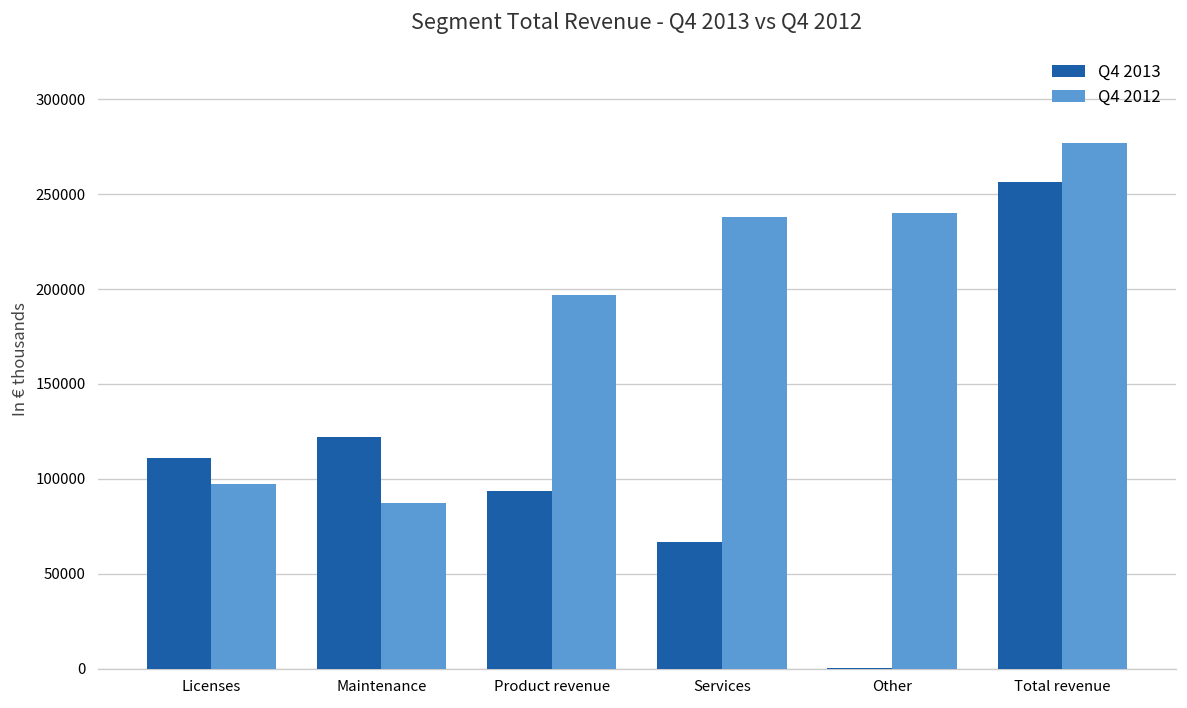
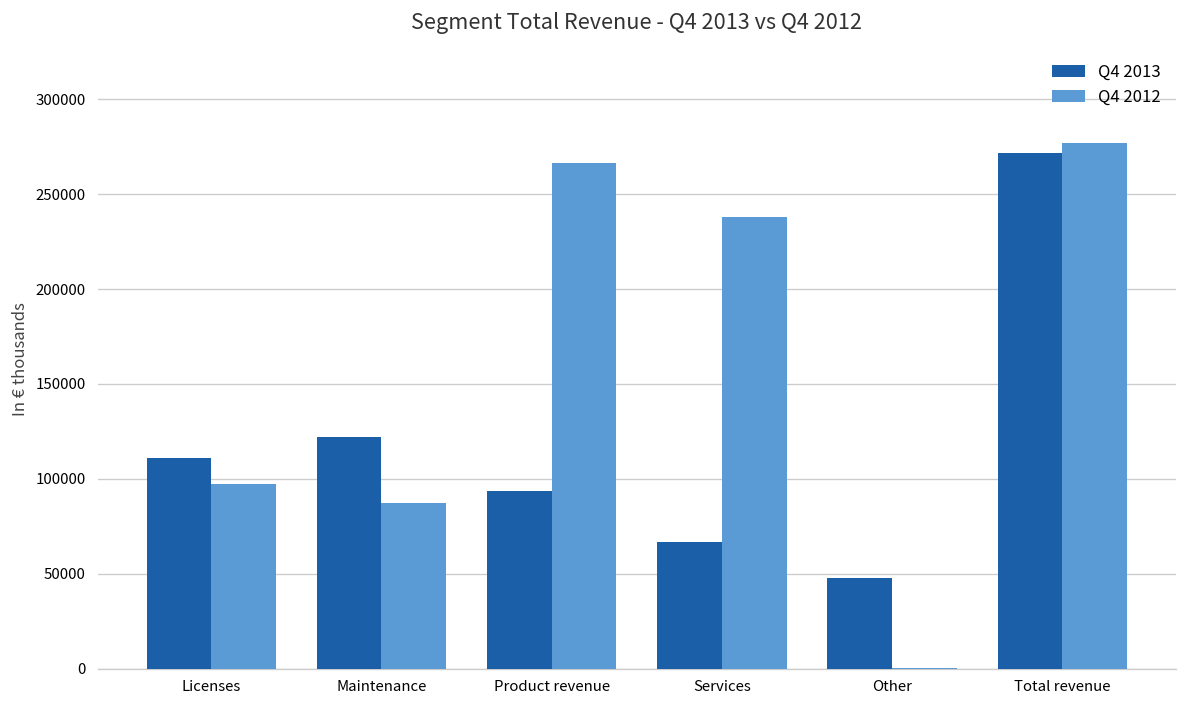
Q4 2012, Product revenue: 197000 -> 266000
Q4 2013, Other: 0 -> 48000
Q4 2012, Other: 240000 -> 0
Q4 2013, Total revenue: 257000 -> 272000
